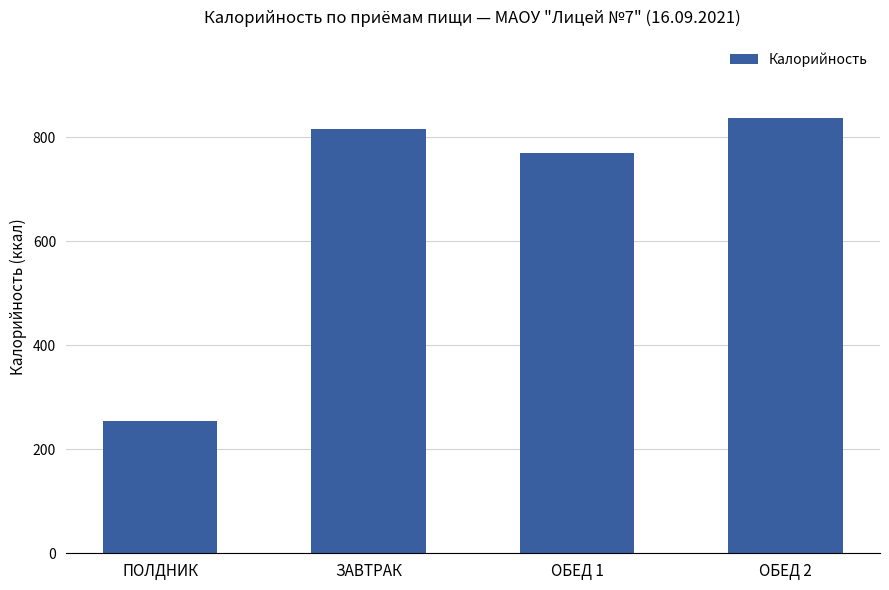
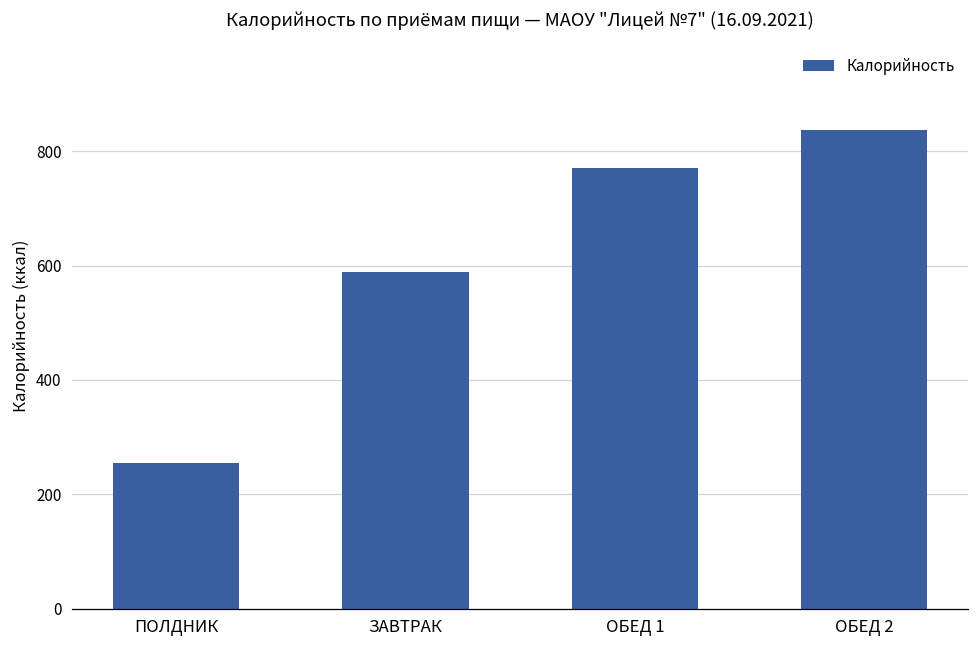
ЗАВТРАК: 820 -> 590
